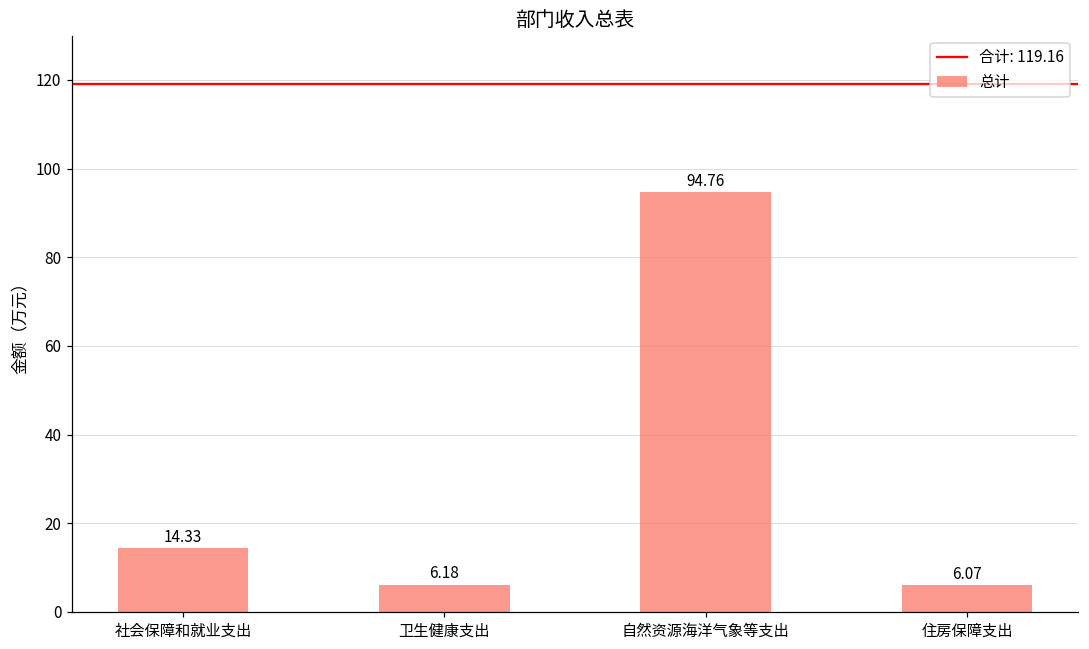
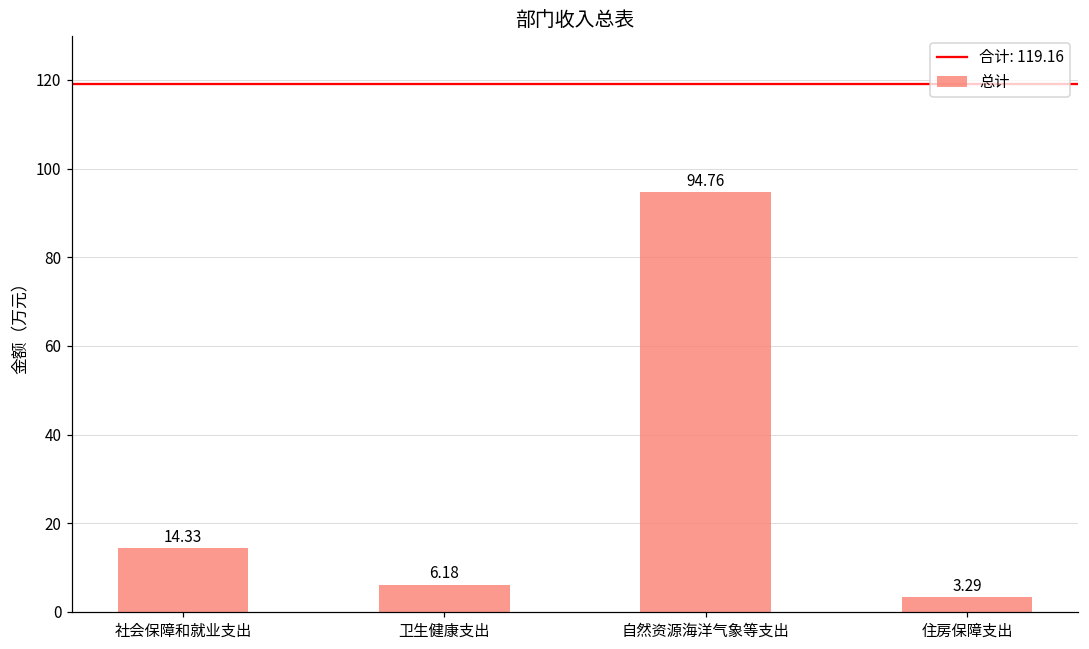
住房保障支出: 6.07 -> 3.29
